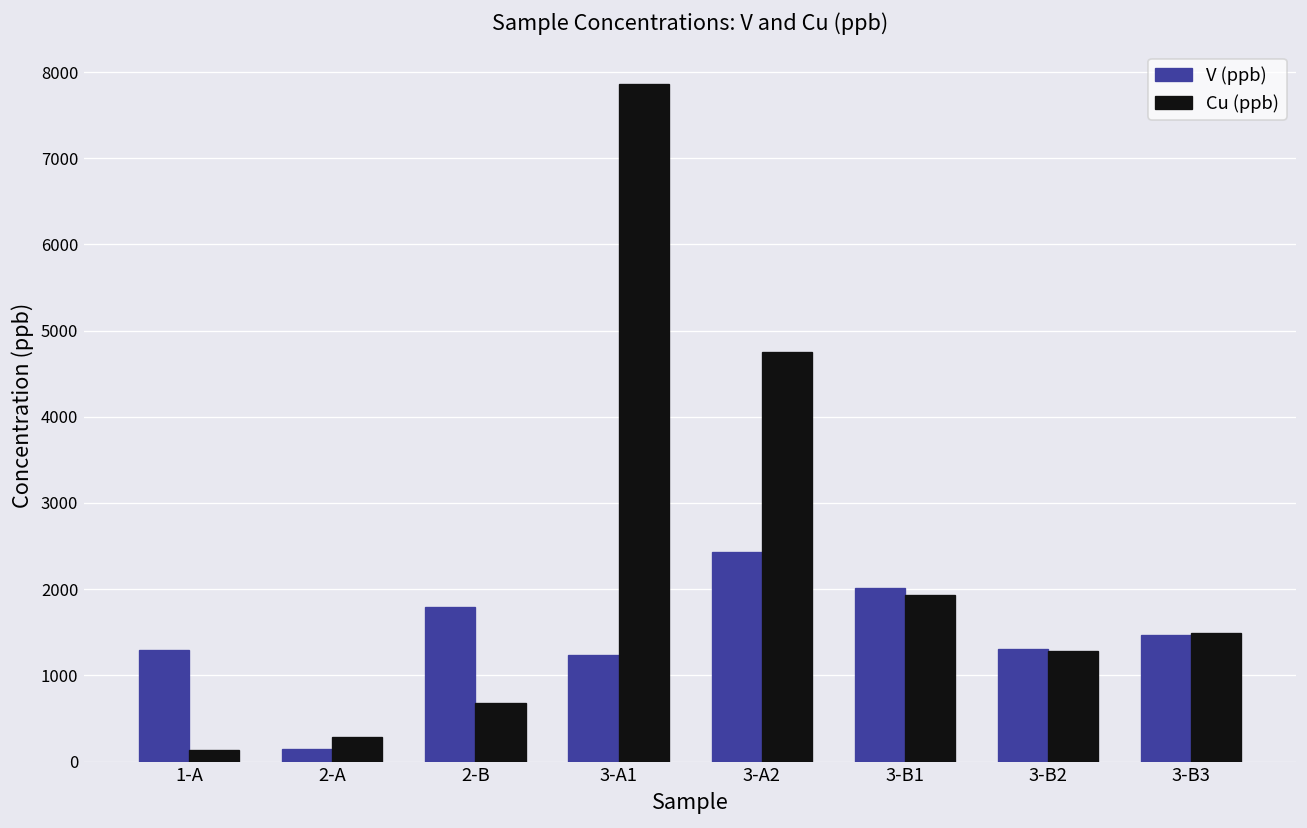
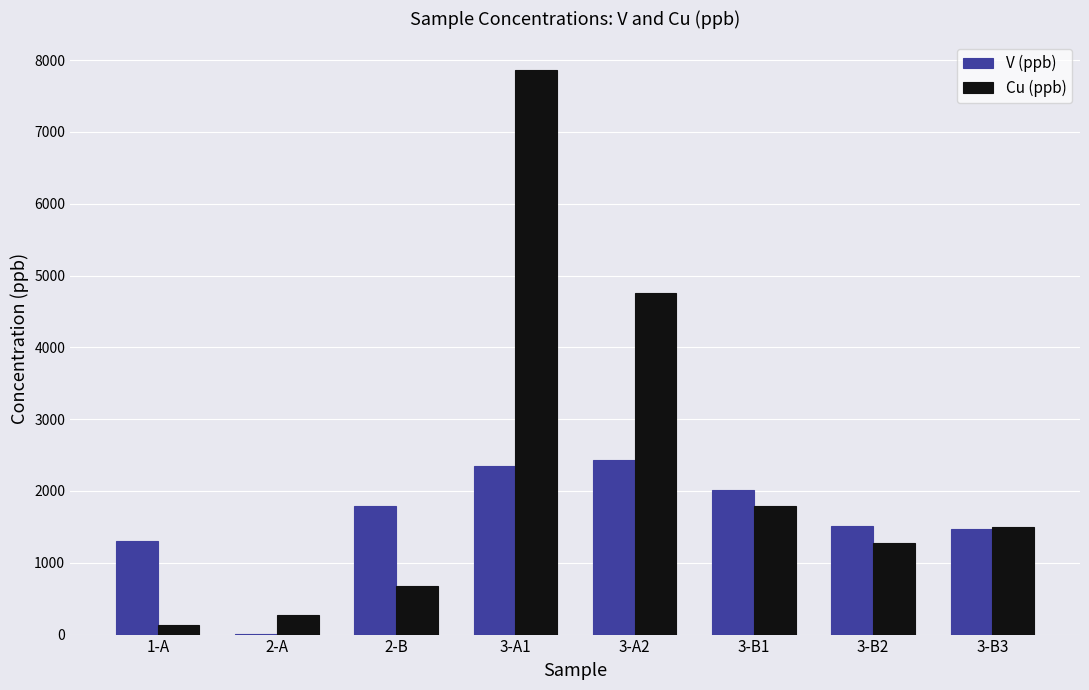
V (ppb), 2-A: 100 -> 0
V (ppb), 3-A1: 1200 -> 2300
Cu (ppb), 3-B1: 1900 -> 1800
V (ppb), 3-B2: 1300 -> 1500
